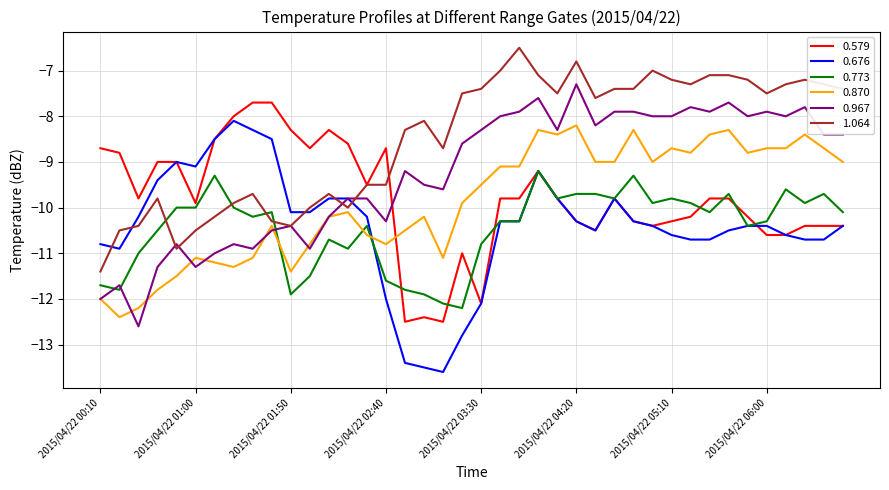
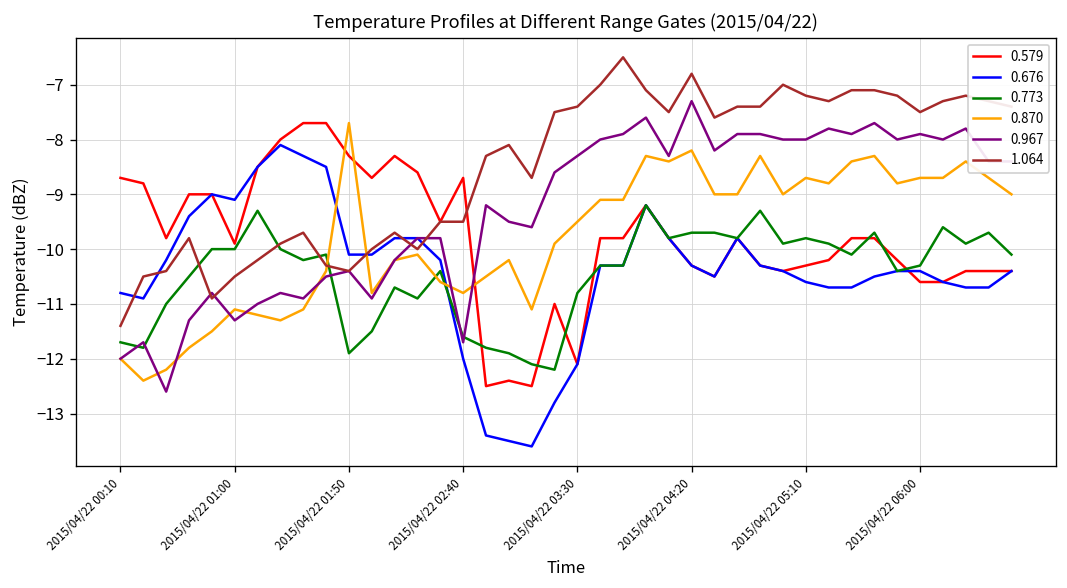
0.870, 2015/04/22 01:50: -11.4 -> -7.7
0.967, 2015/04/22 02:40: -10.3 -> -11.7
